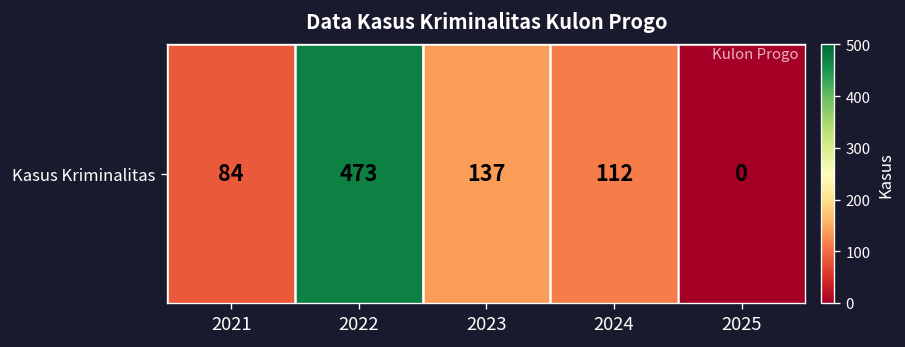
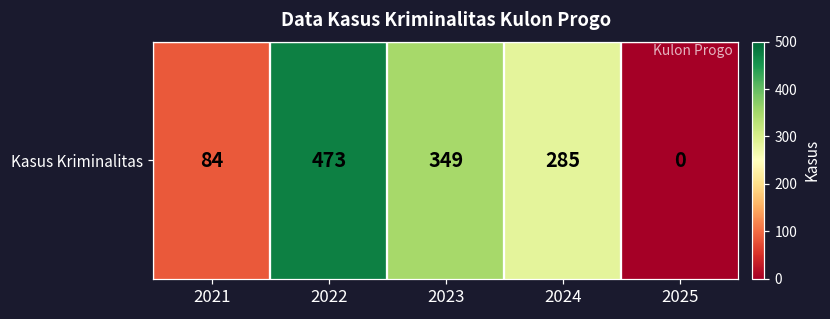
Kasus Kriminalitas, 2023: 137 -> 349
Kasus Kriminalitas, 2024: 112 -> 285
